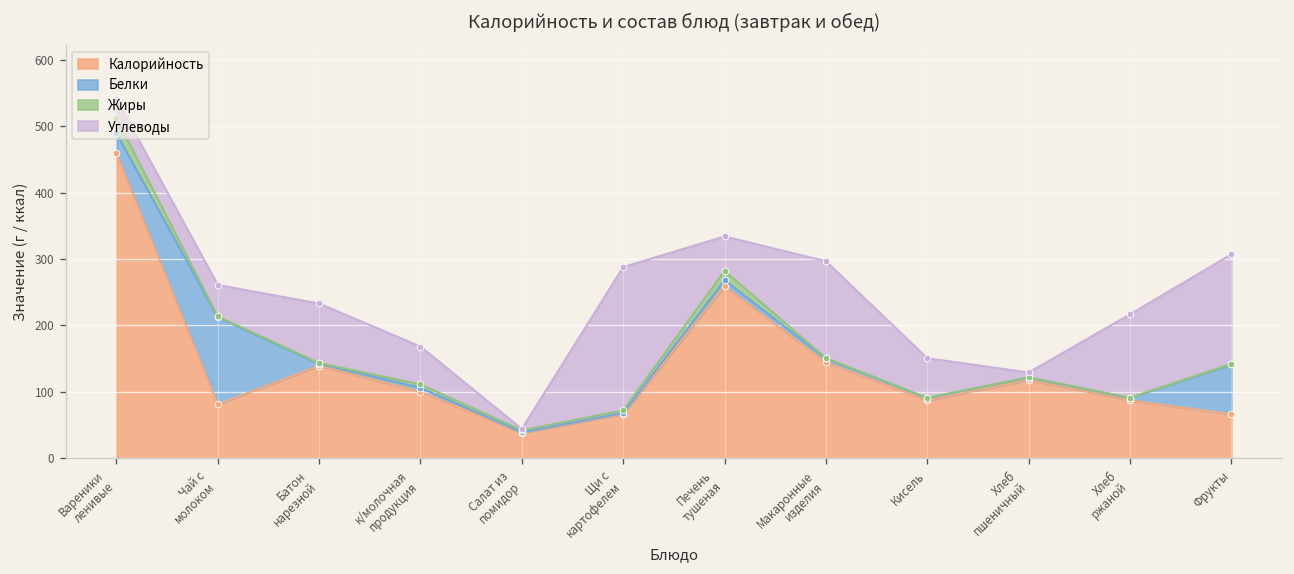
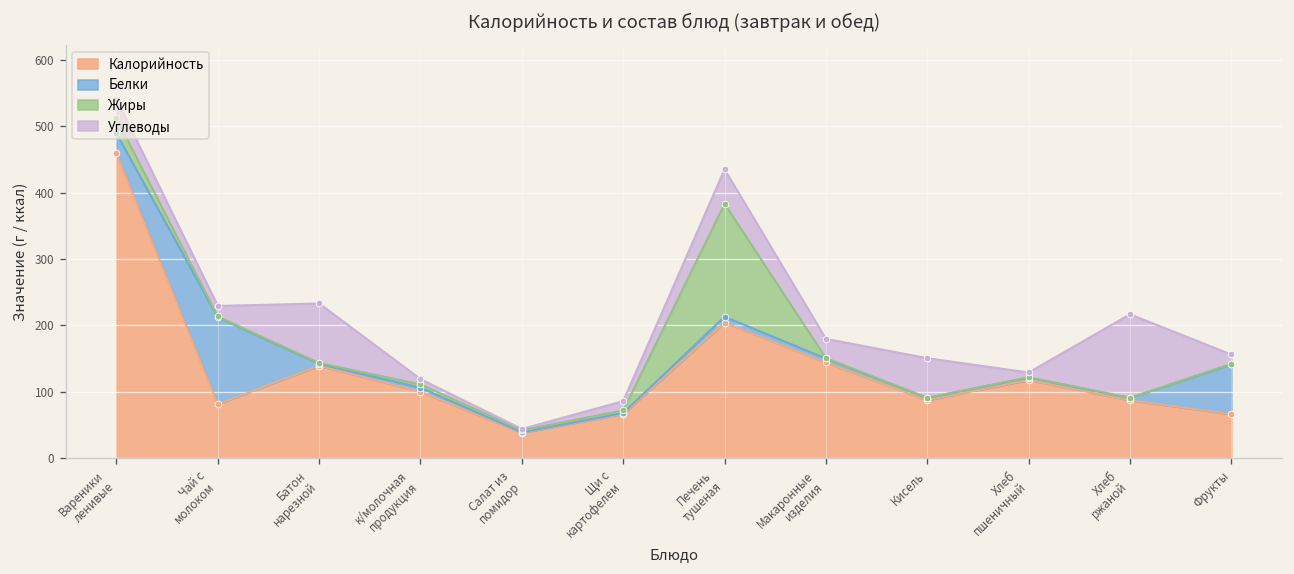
Углеводы, Чай с молоком: 50 -> 20
Углеводы, к/молочная продукция: 60 -> 10
Углеводы, Щи с картофелем: 220 -> 10
Калорийность, Печень тушеная: 260 -> 200
Жиры, Печень тушеная: 10 -> 170
Углеводы, Макаронные изделия: 150 -> 30
Углеводы, Фрукты: 170 -> 10
